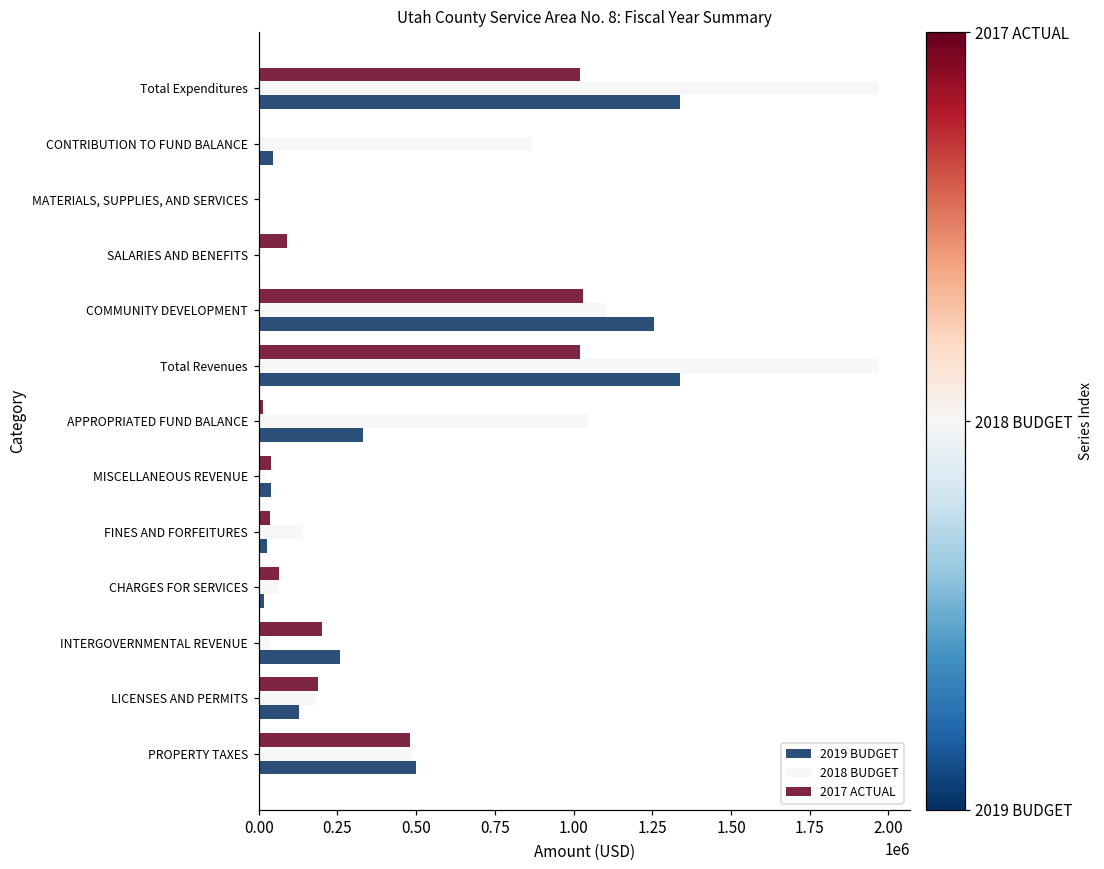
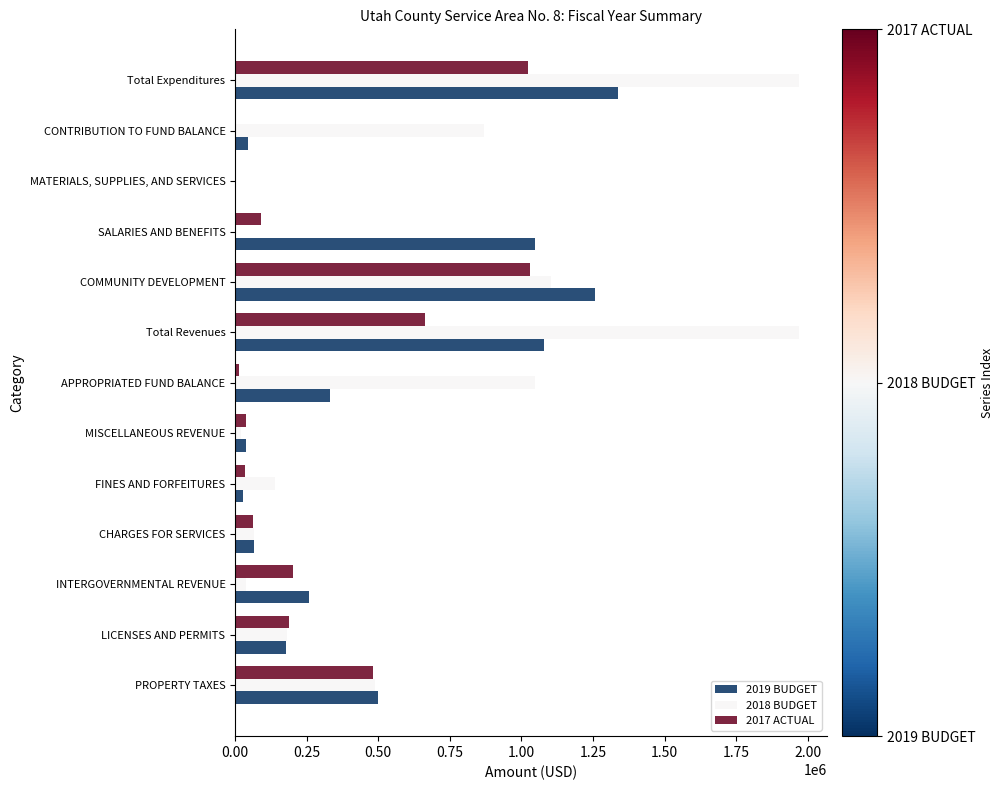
2019 BUDGET, SALARIES AND BENEFITS: 0 -> 1050000
2017 ACTUAL, Total Revenues: 1020000 -> 660000
2019 BUDGET, Total Revenues: 1340000 -> 1080000
2019 BUDGET, CHARGES FOR SERVICES: 20000 -> 60000
2019 BUDGET, LICENSES AND PERMITS: 130000 -> 180000
